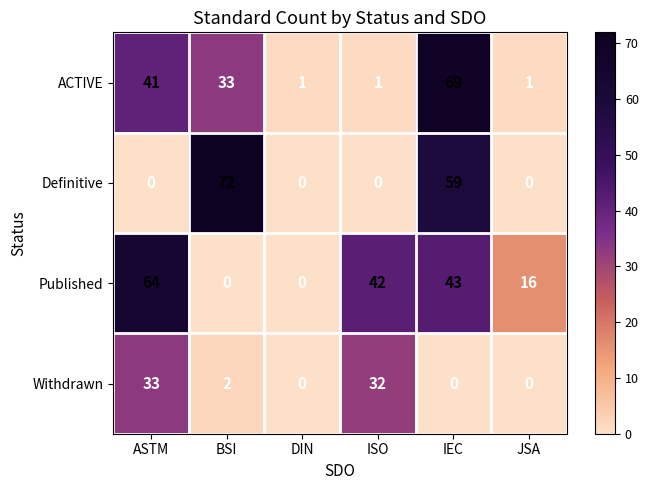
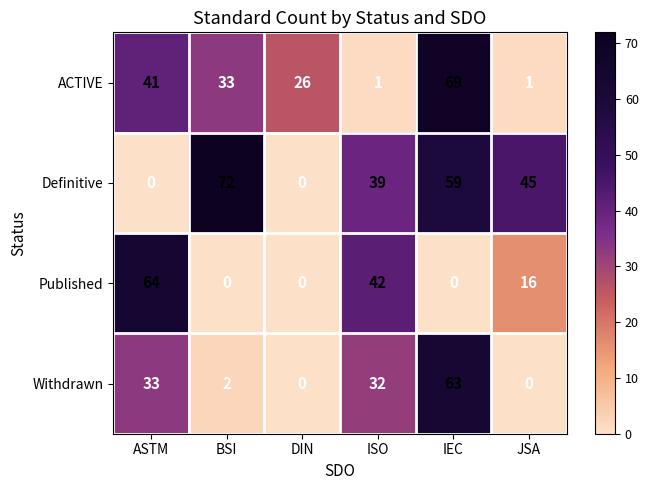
ACTIVE, DIN: 1 -> 26
Definitive, ISO: 0 -> 39
Definitive, JSA: 0 -> 45
Published, IEC: 43 -> 0
Withdrawn, IEC: 0 -> 63
